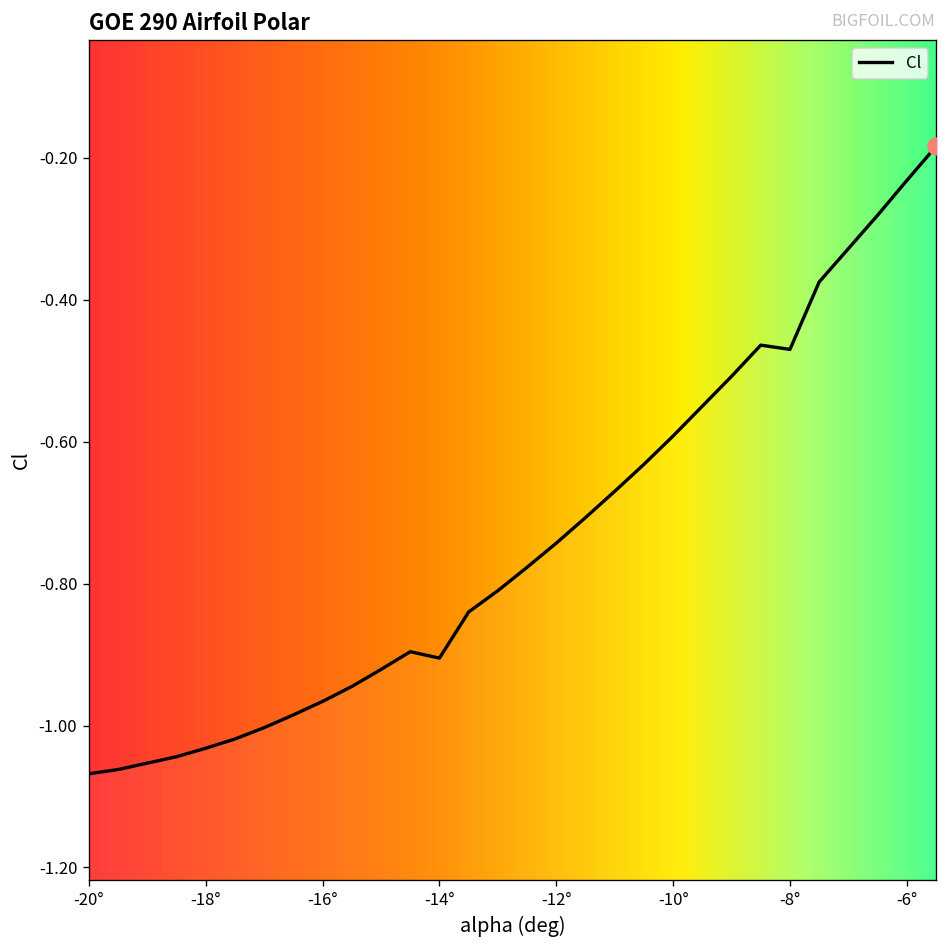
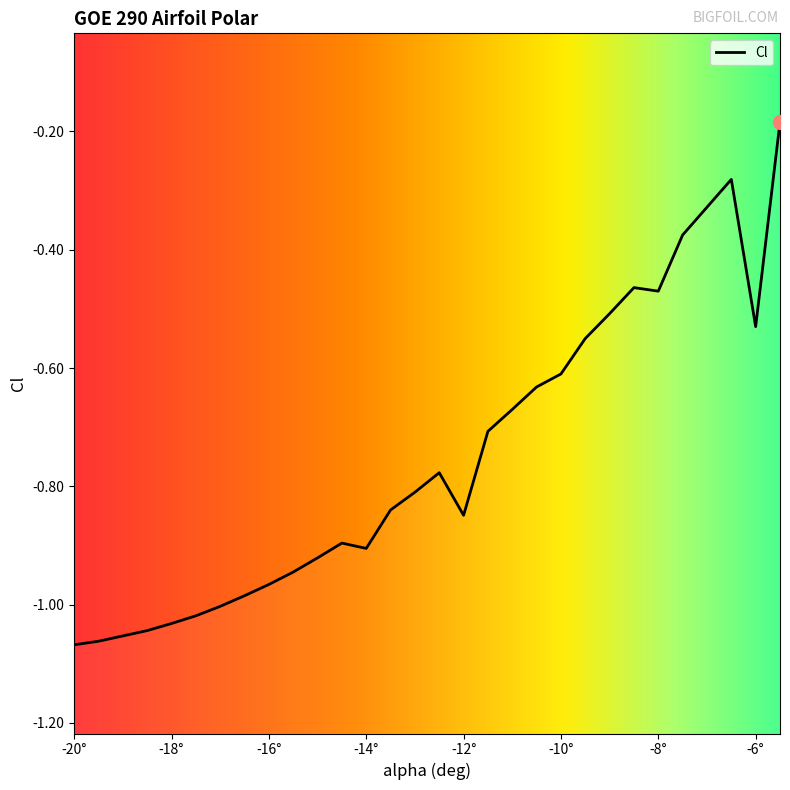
Cl, -12°: -0.74 -> -0.85
Cl, -10°: -0.59 -> -0.61
Cl, -6°: -0.23 -> -0.53
